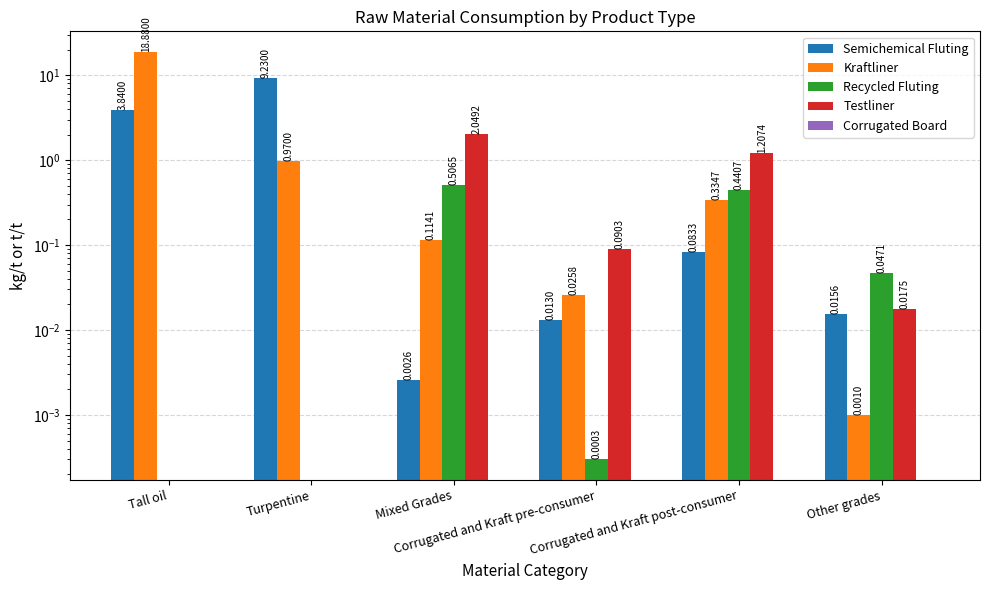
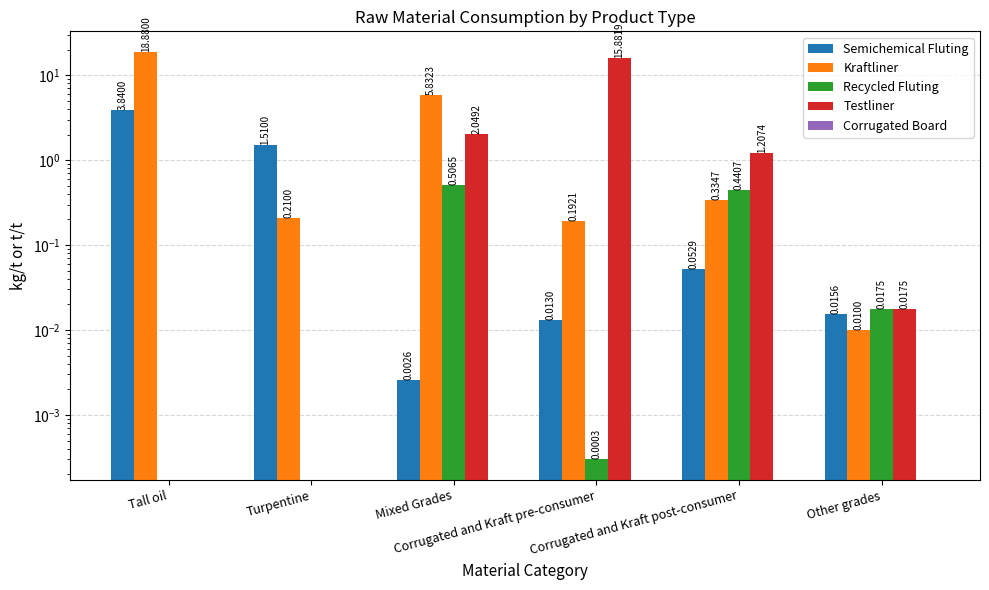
Semichemical Fluting, Turpentine: 9.2300 -> 1.5100
Kraftliner, Turpentine: 0.9700 -> 0.2100
Kraftliner, Mixed Grades: 0.1141 -> 5.8323
Kraftliner, Corrugated and Kraft pre-consumer: 0.0258 -> 0.1921
Testliner, Corrugated and Kraft pre-consumer: 0.0903 -> 15.8819
Semichemical Fluting, Corrugated and Kraft post-consumer: 0.0833 -> 0.0529
Kraftliner, Other grades: 0.0010 -> 0.0100
Recycled Fluting, Other grades: 0.0471 -> 0.0175
